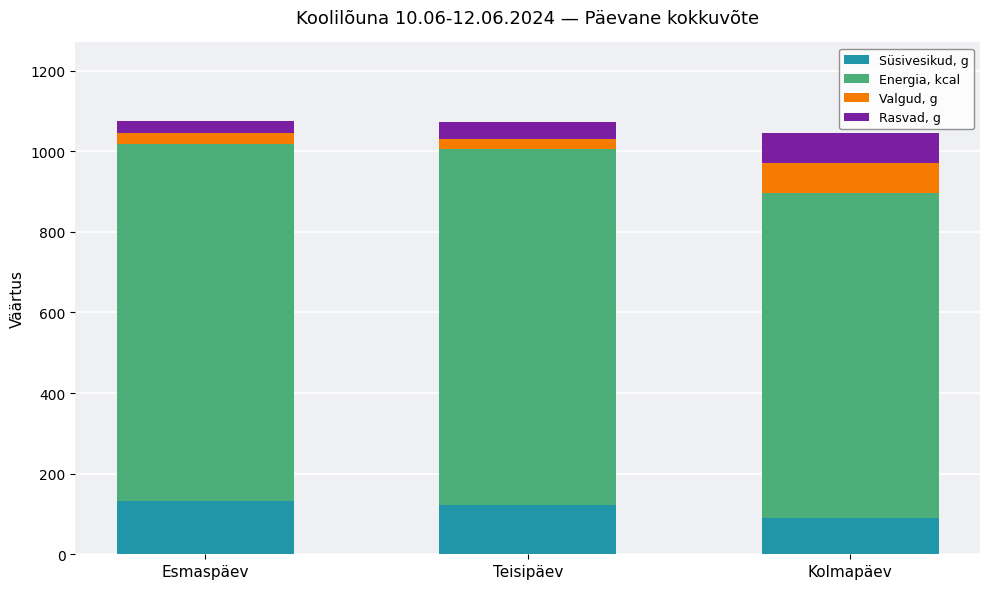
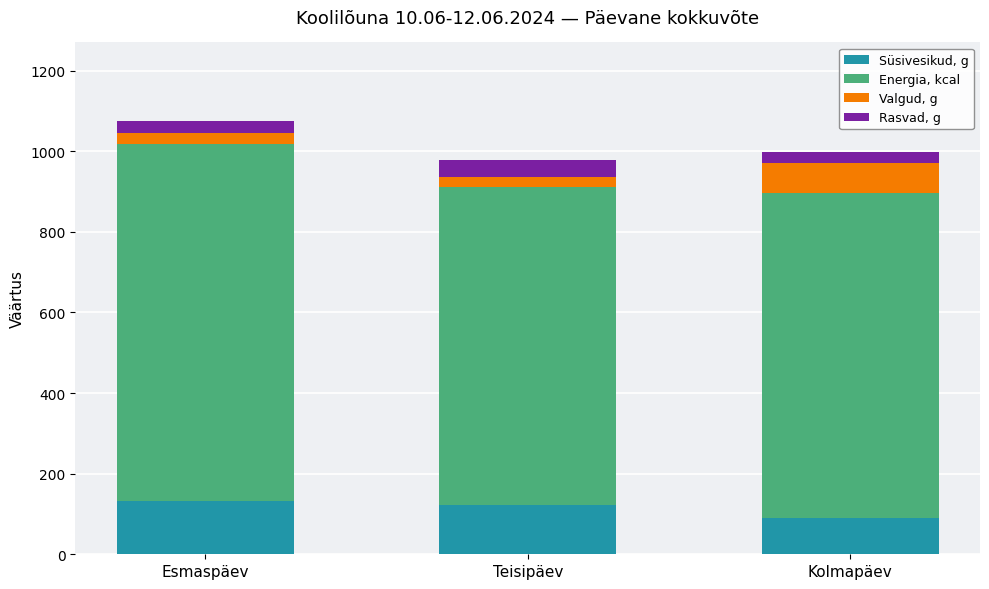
Energia, kcal, Teisipäev: 880 -> 790
Rasvad, g, Kolmapäev: 80 -> 30
